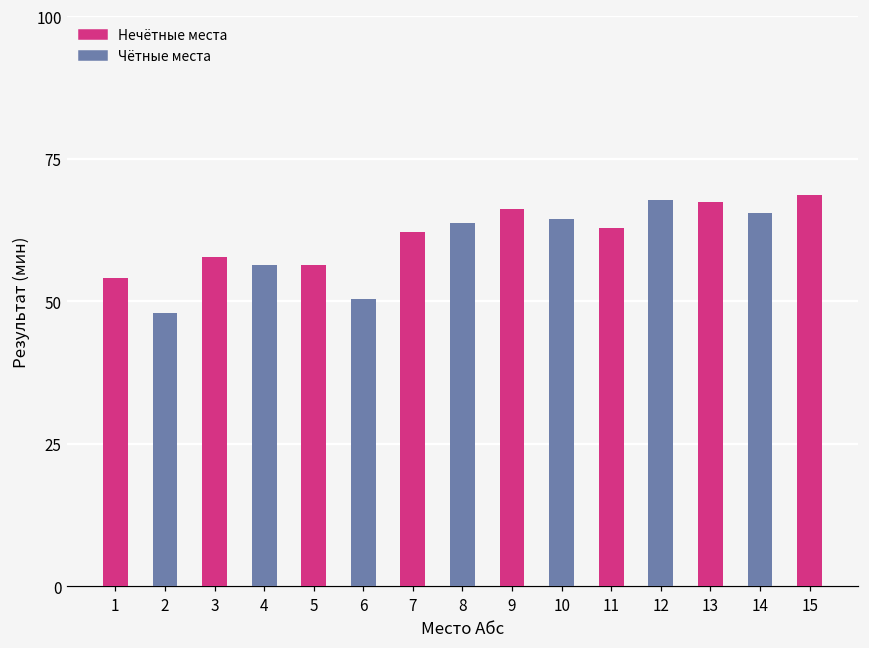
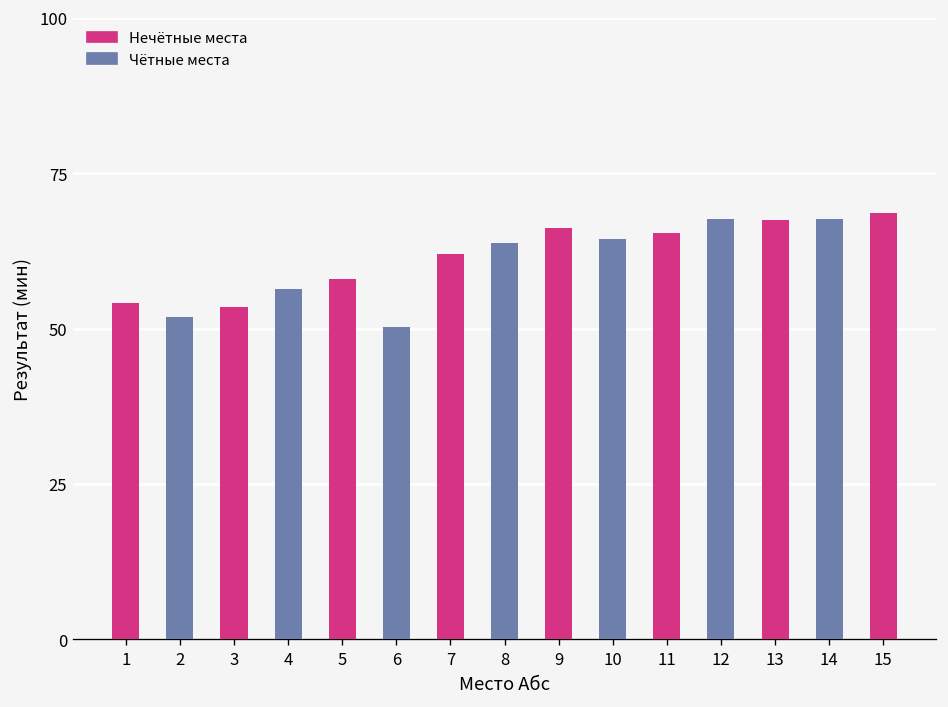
2: 48 -> 52
3: 58 -> 54
5: 56 -> 58
11: 63 -> 65
14: 65 -> 68
